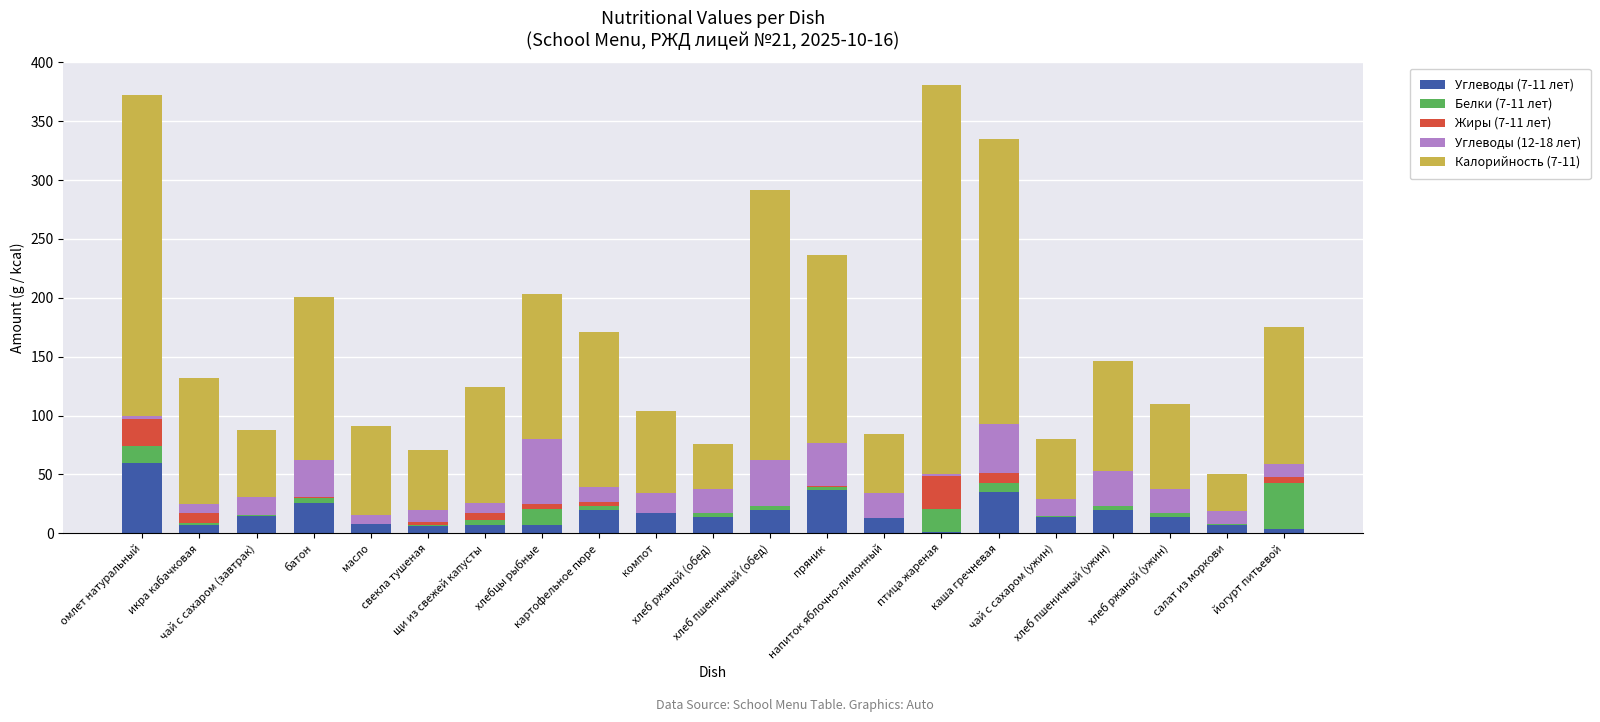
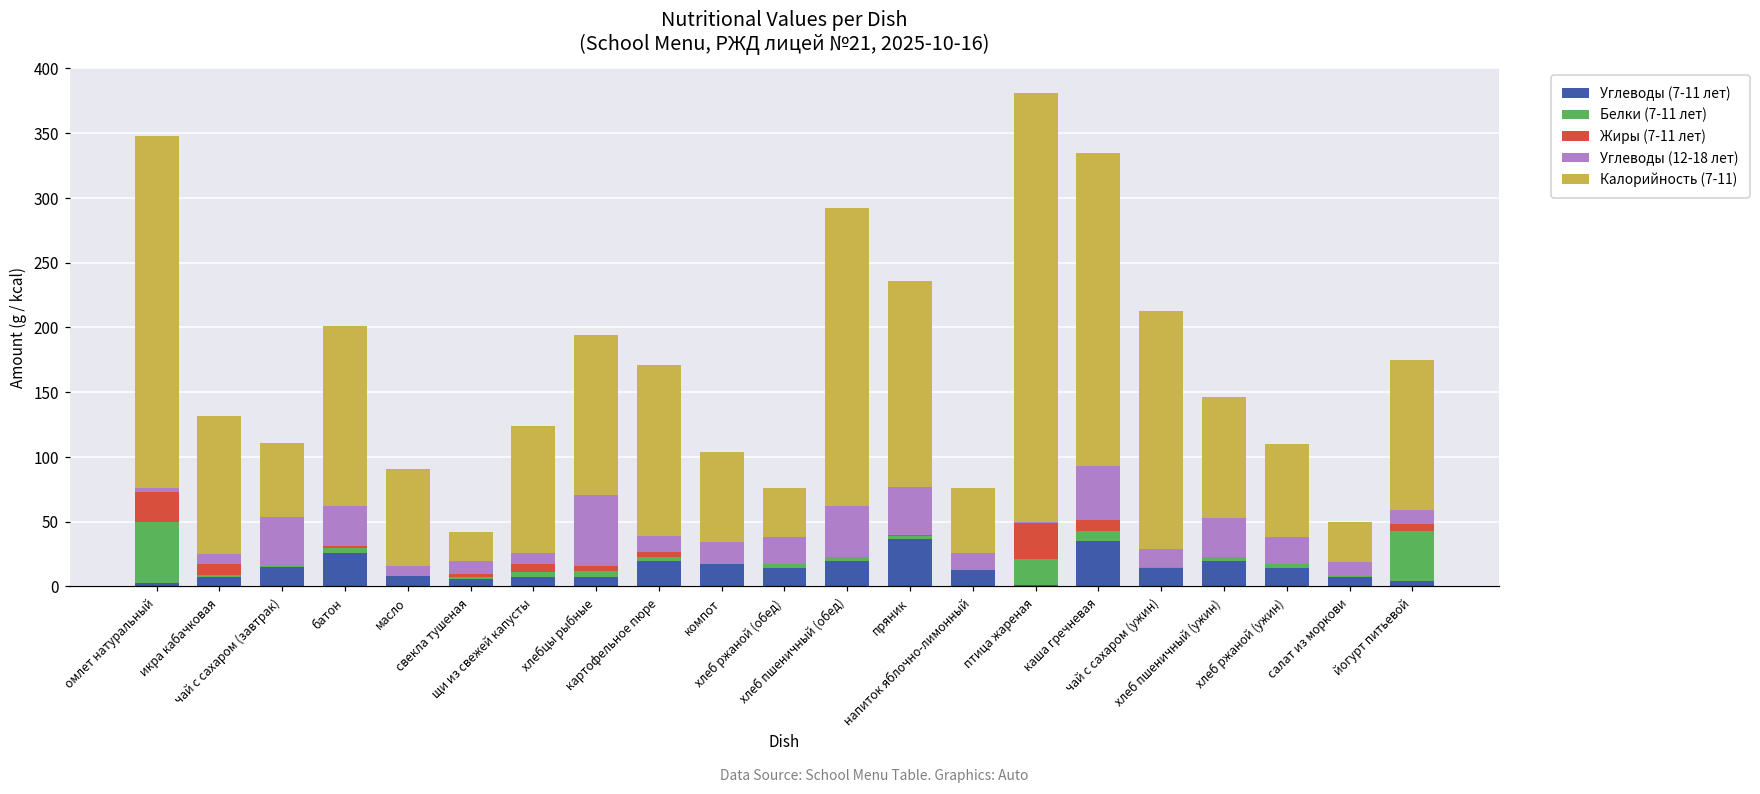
Углеводы (7-11 лет), омлет натуральный: 60 -> 3
Белки (7-11 лет), омлет натуральный: 14 -> 47
Углеводы (12-18 лет), чай с сахаром (завтрак): 15 -> 38
Калорийность (7-11), свекла тушеная: 51 -> 22
Белки (7-11 лет), хлебцы рыбные: 14 -> 5
Углеводы (12-18 лет), напиток яблочно-лимонный: 21 -> 13
Калорийность (7-11), чай с сахаром (ужин): 51 -> 184
